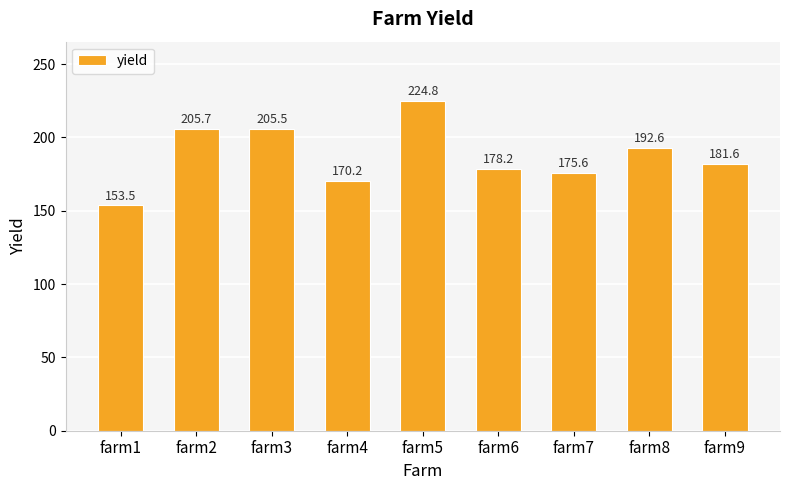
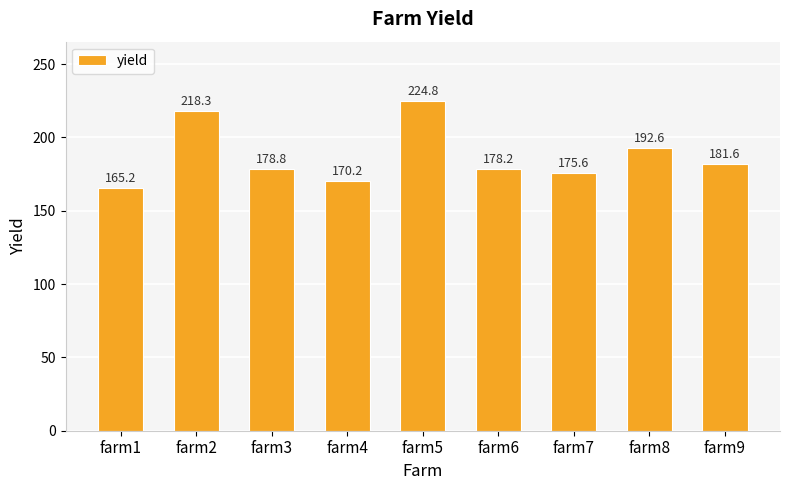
farm1: 153.5 -> 165.2
farm2: 205.7 -> 218.3
farm3: 205.5 -> 178.8
